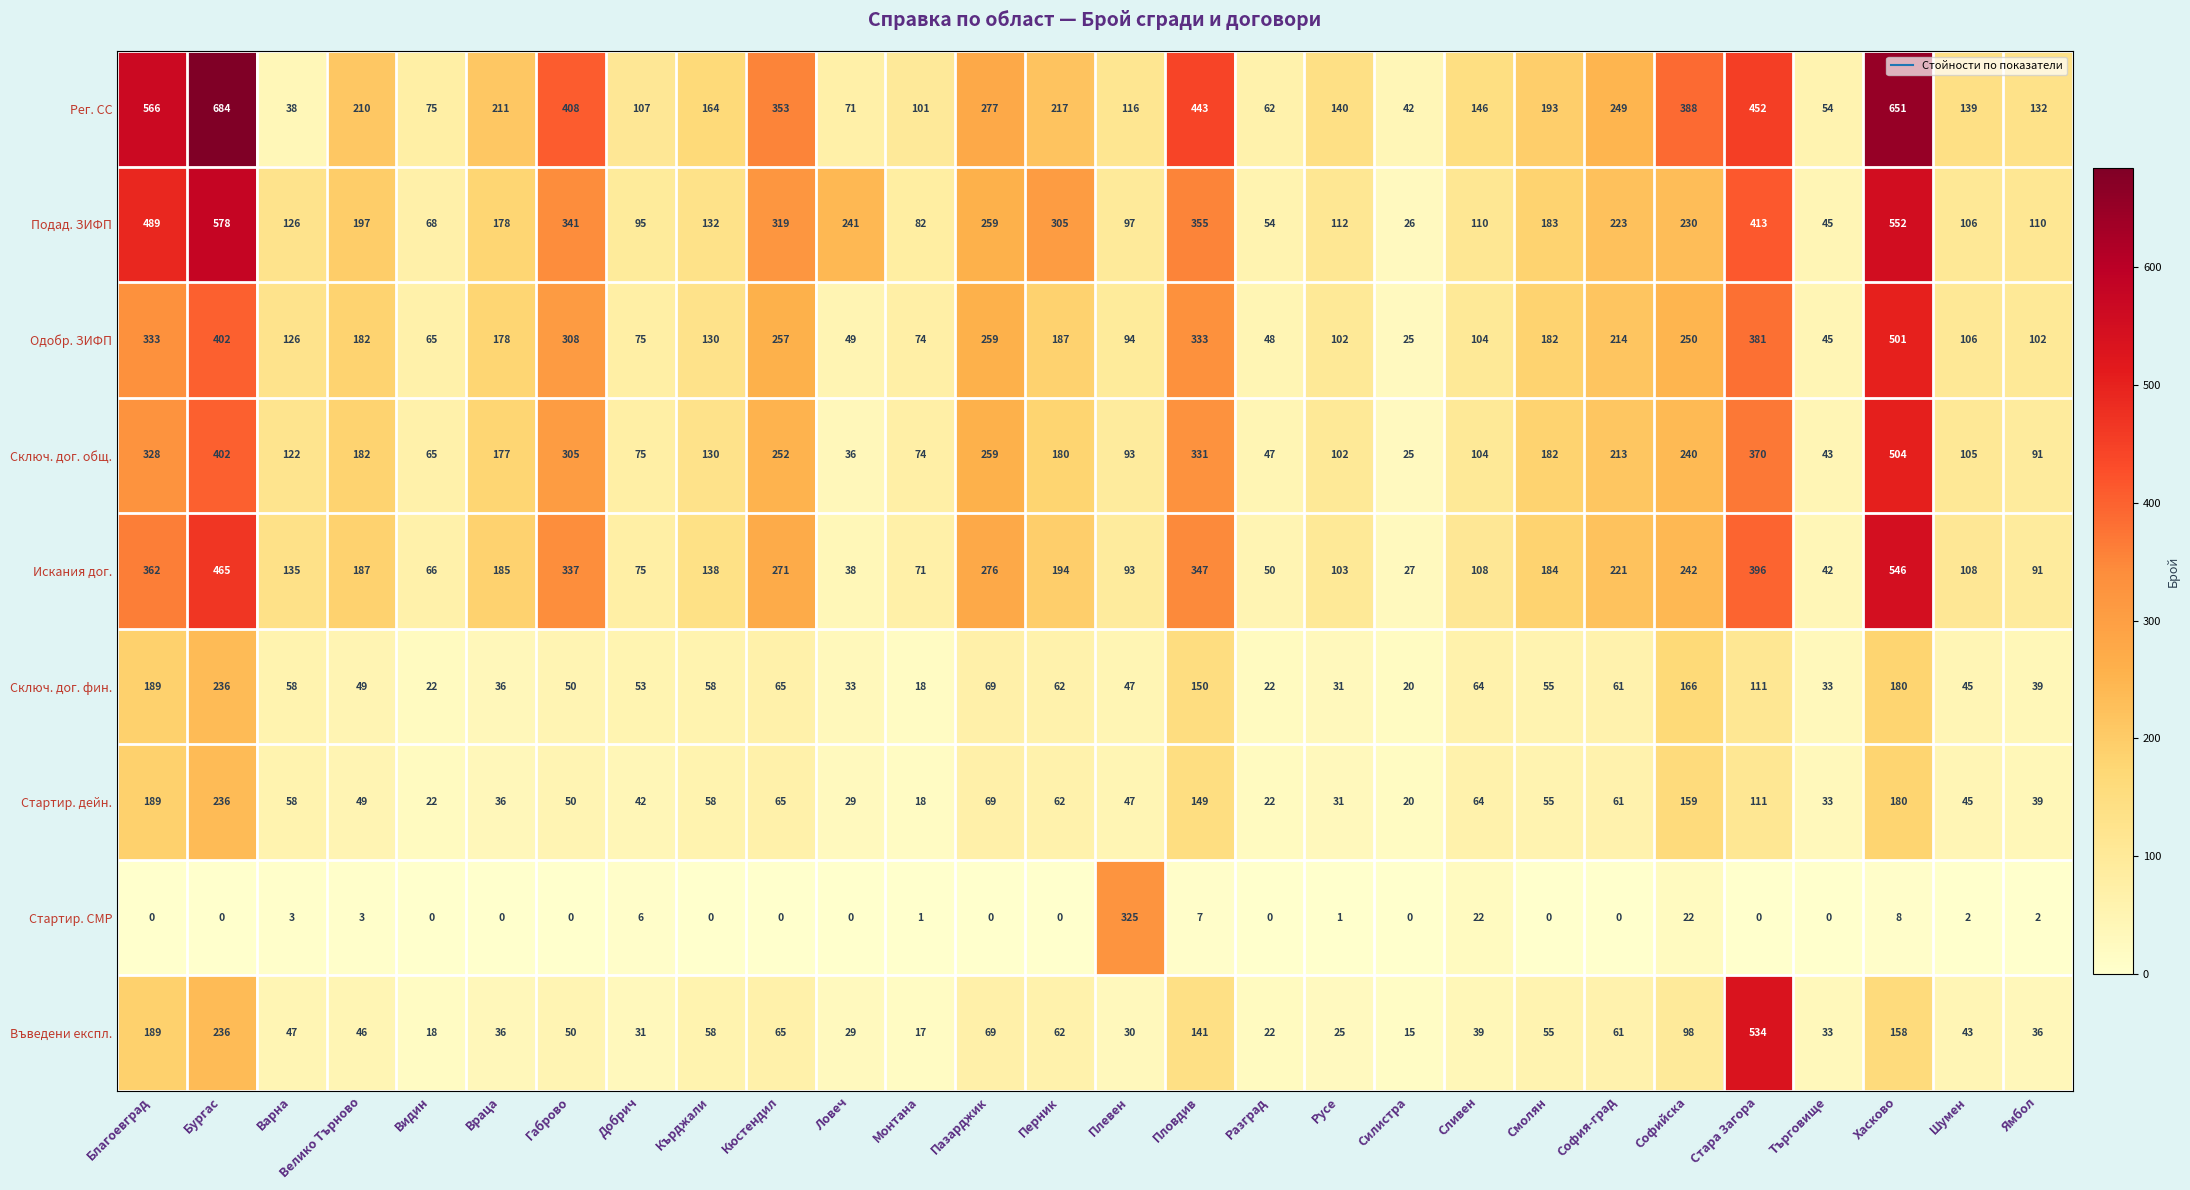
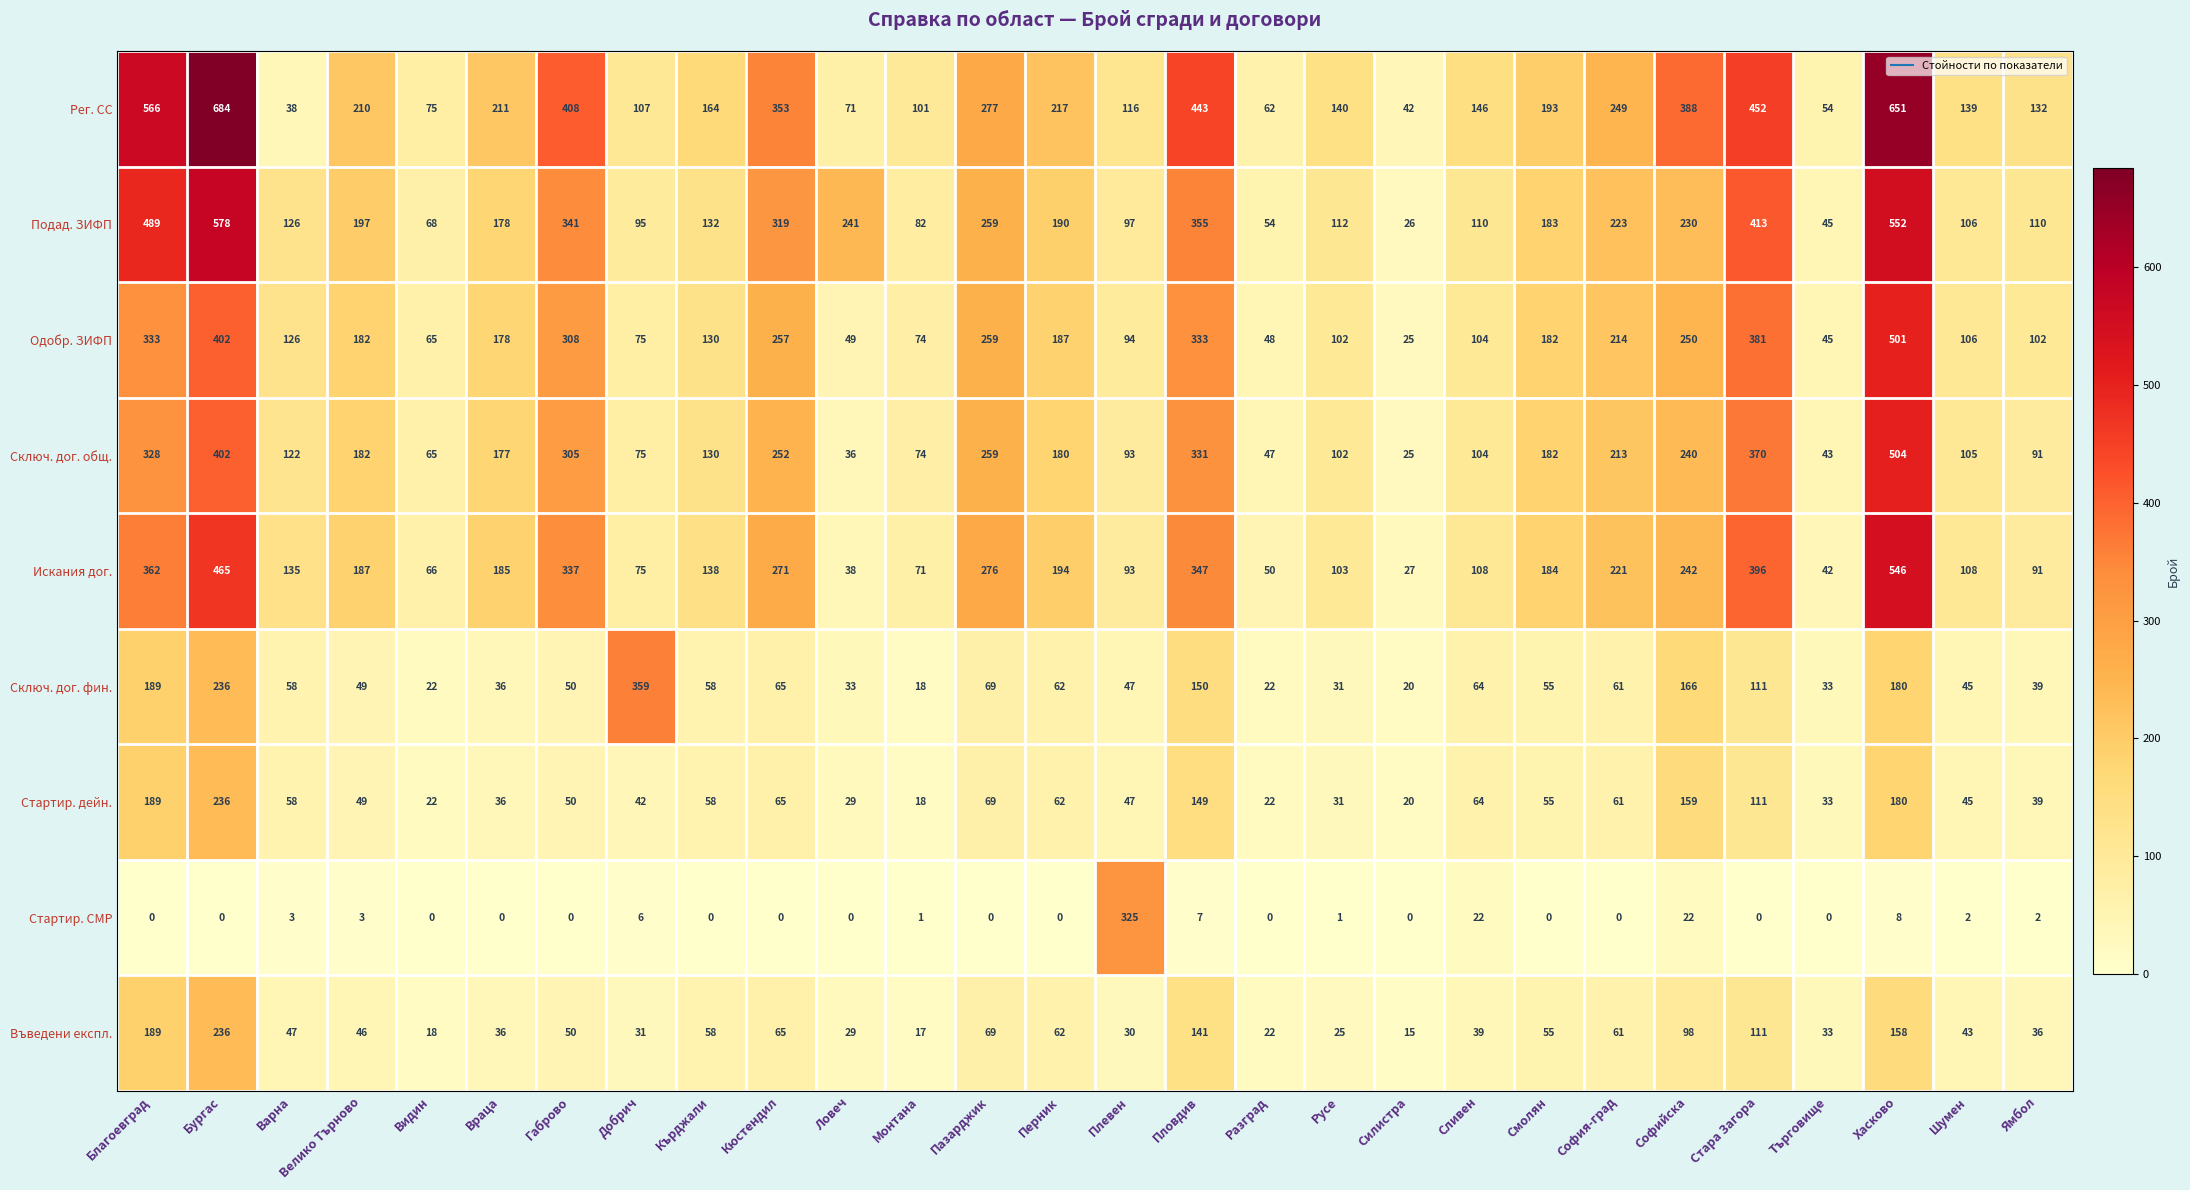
Подад. ЗИФП, Перник: 305 -> 190
Сключ. дог. фин., Добрич: 53 -> 359
Въведени експл., Стара Загора: 534 -> 111
